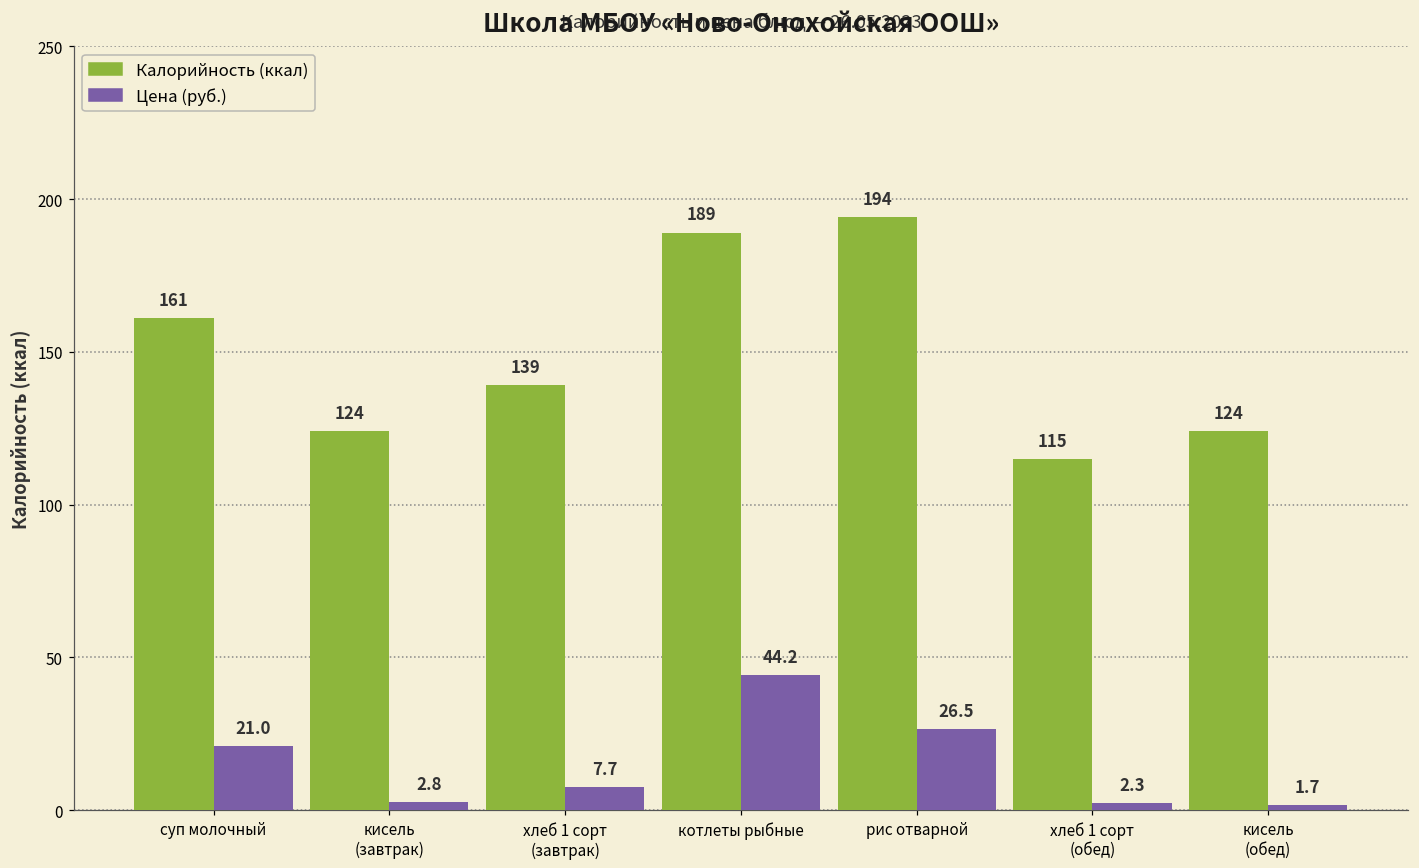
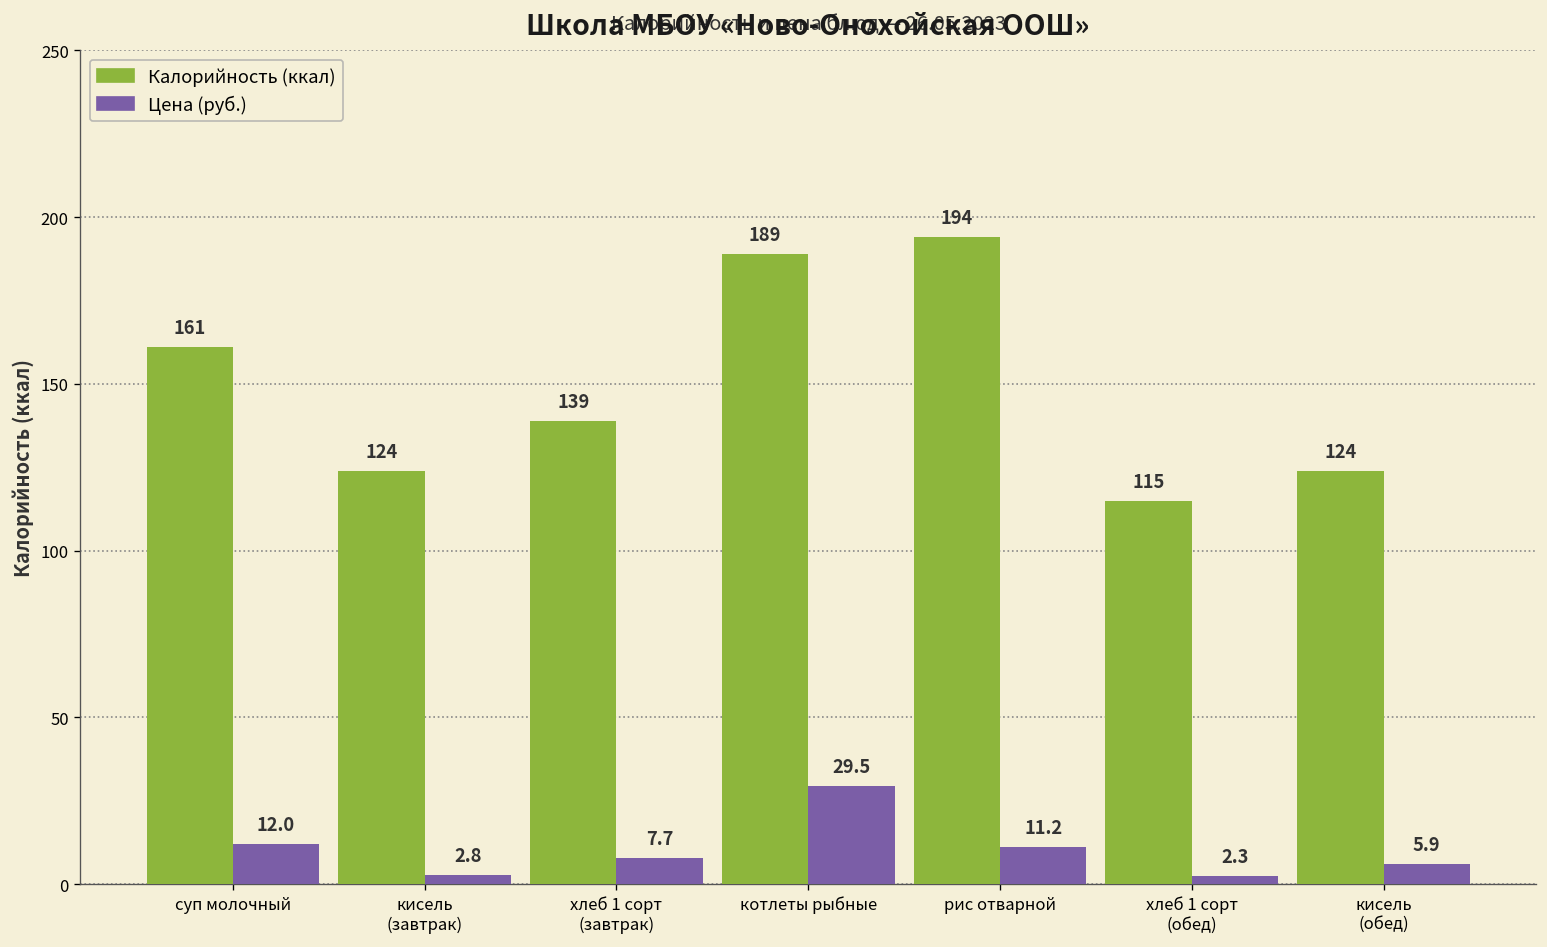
Цена (руб.), суп молочный: 21.0 -> 12.0
Цена (руб.), котлеты рыбные: 44.2 -> 29.5
Цена (руб.), рис отварной: 26.5 -> 11.2
Цена (руб.), кисель (обед): 1.7 -> 5.9
